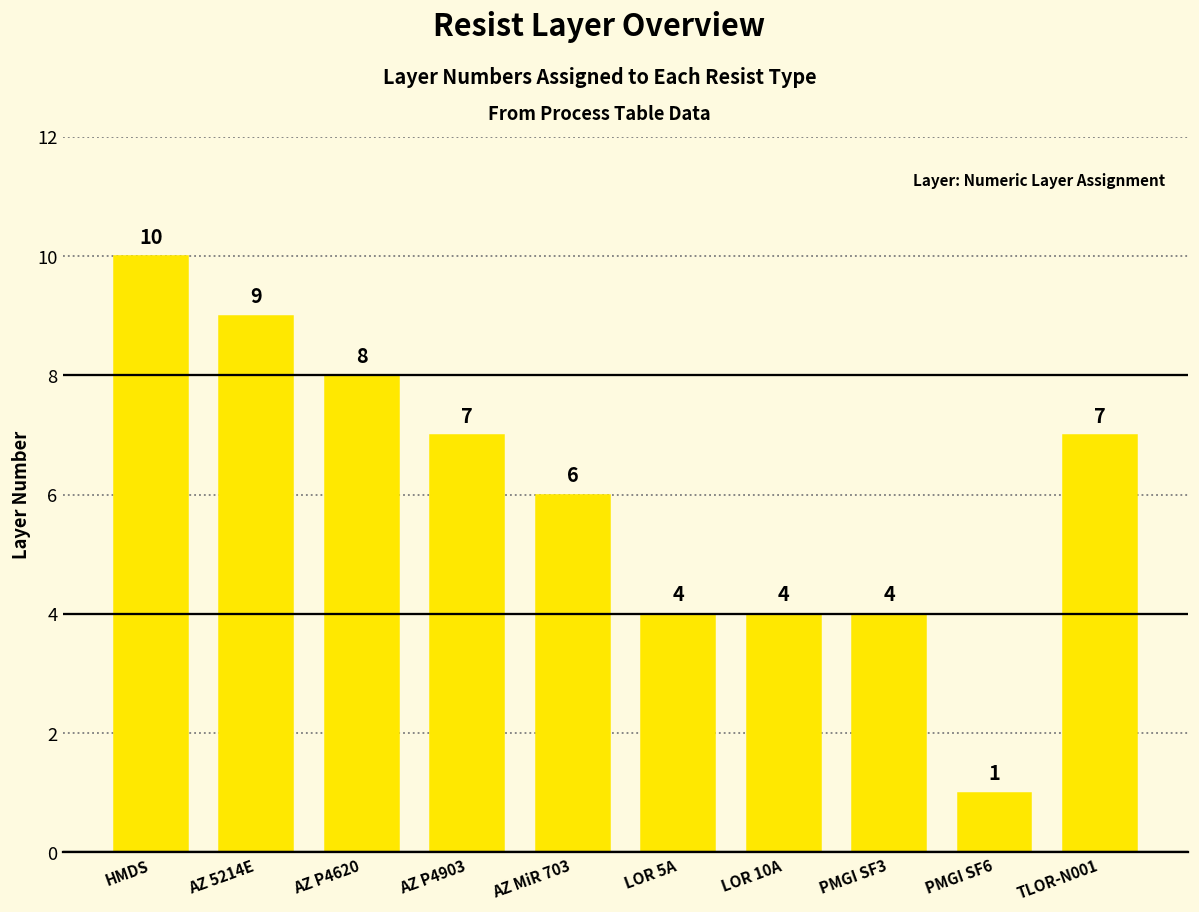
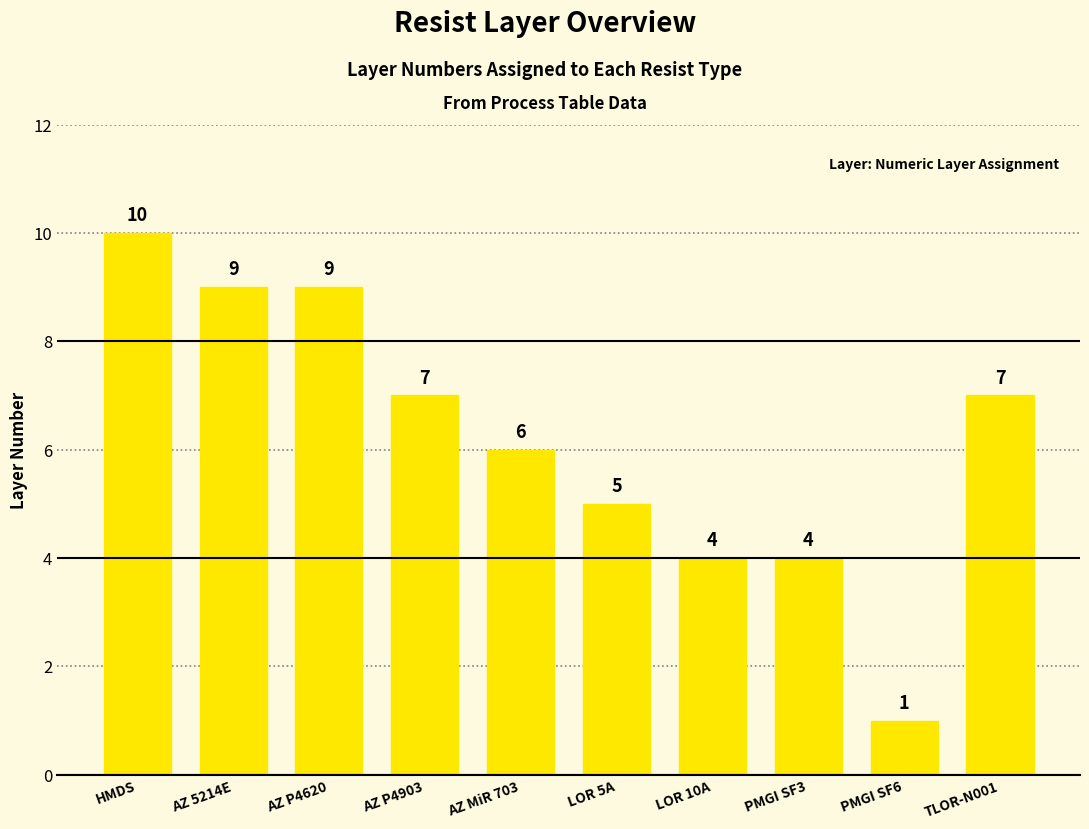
AZ P4620: 8 -> 9
LOR 5A: 4 -> 5
